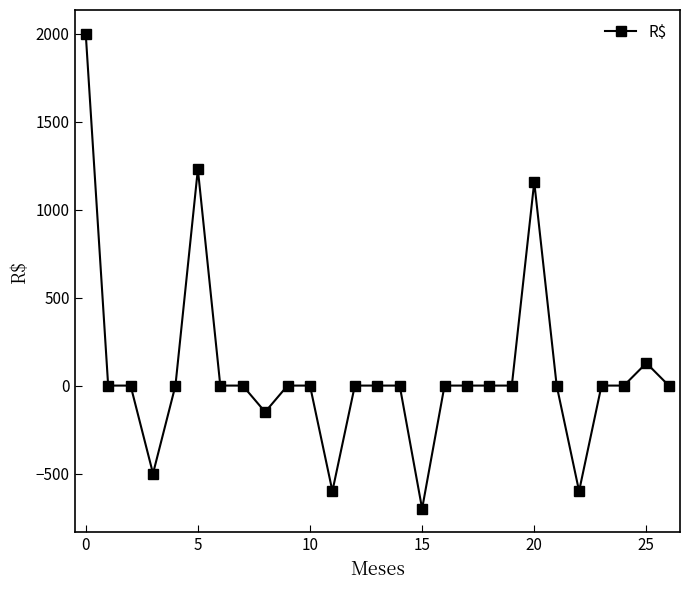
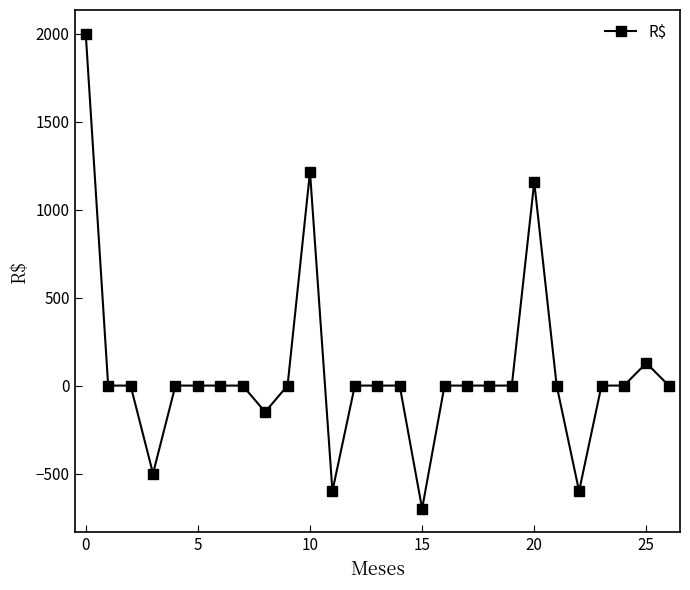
5: 1230 -> 0
10: 0 -> 1220
